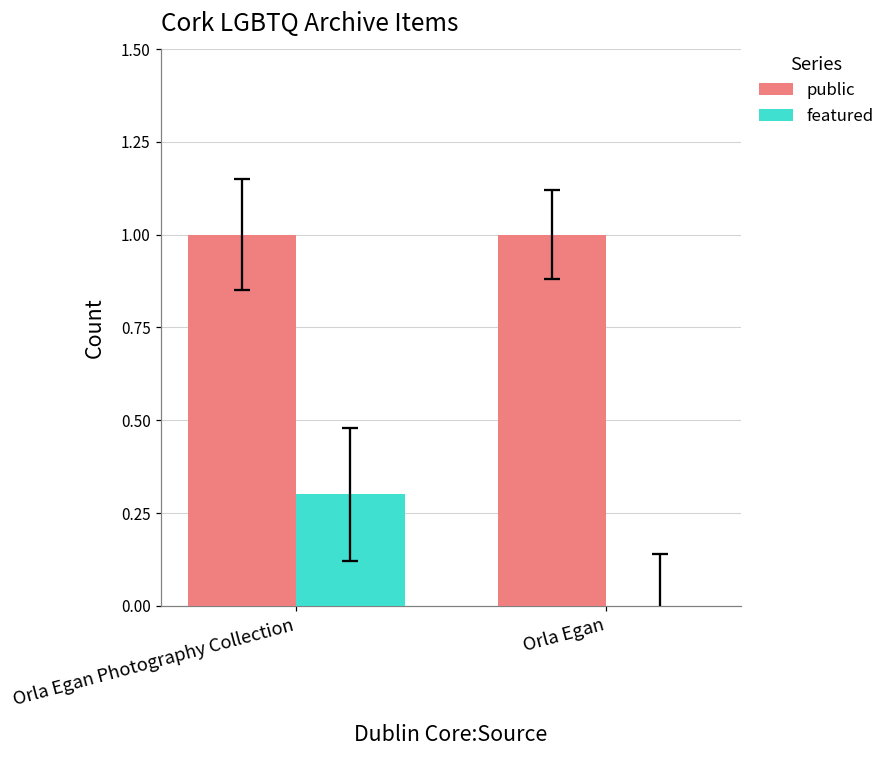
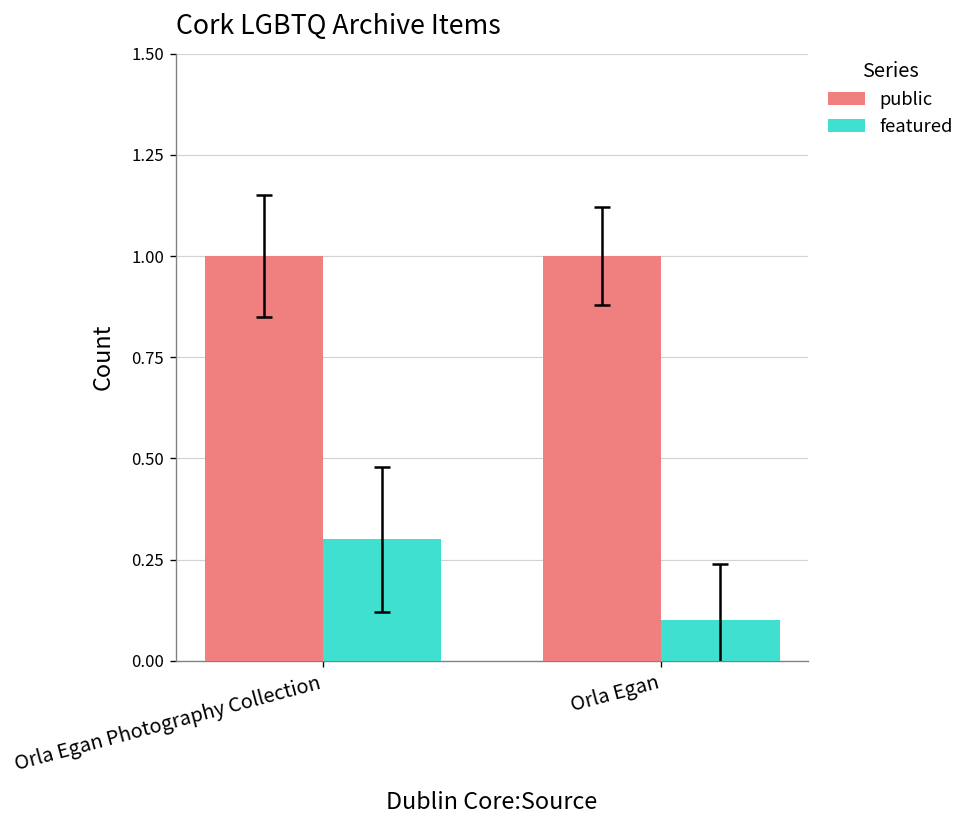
featured, Orla Egan: 0.0 -> 0.1
